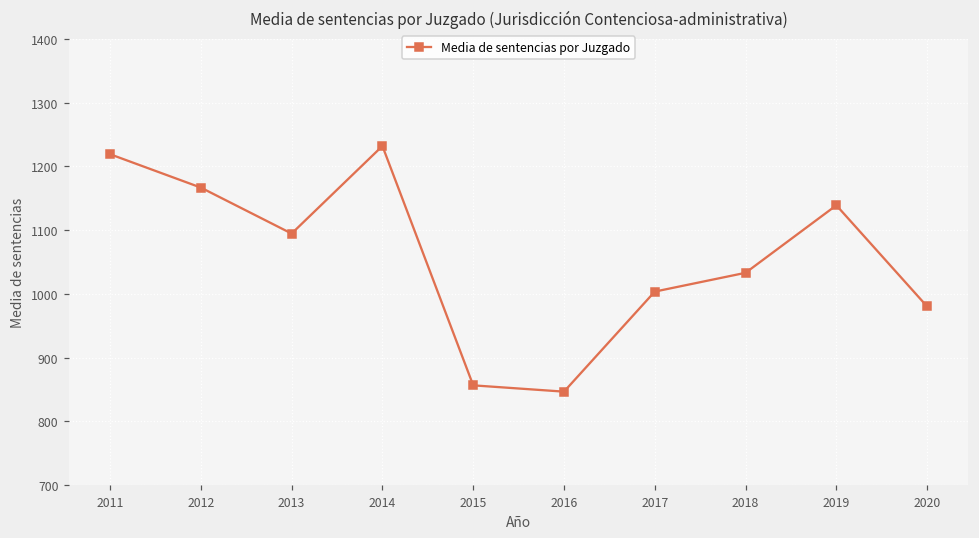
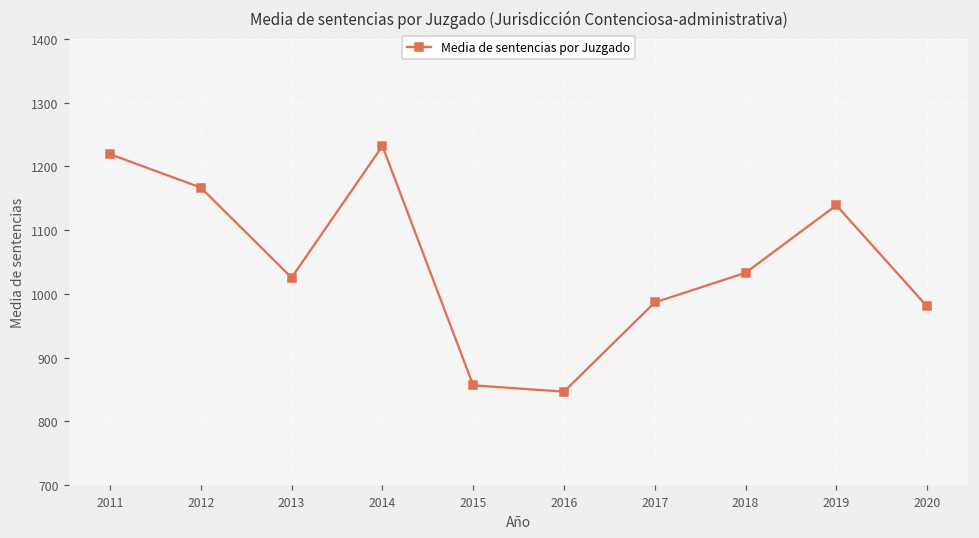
2013: 1090 -> 1030
2017: 1000 -> 990
